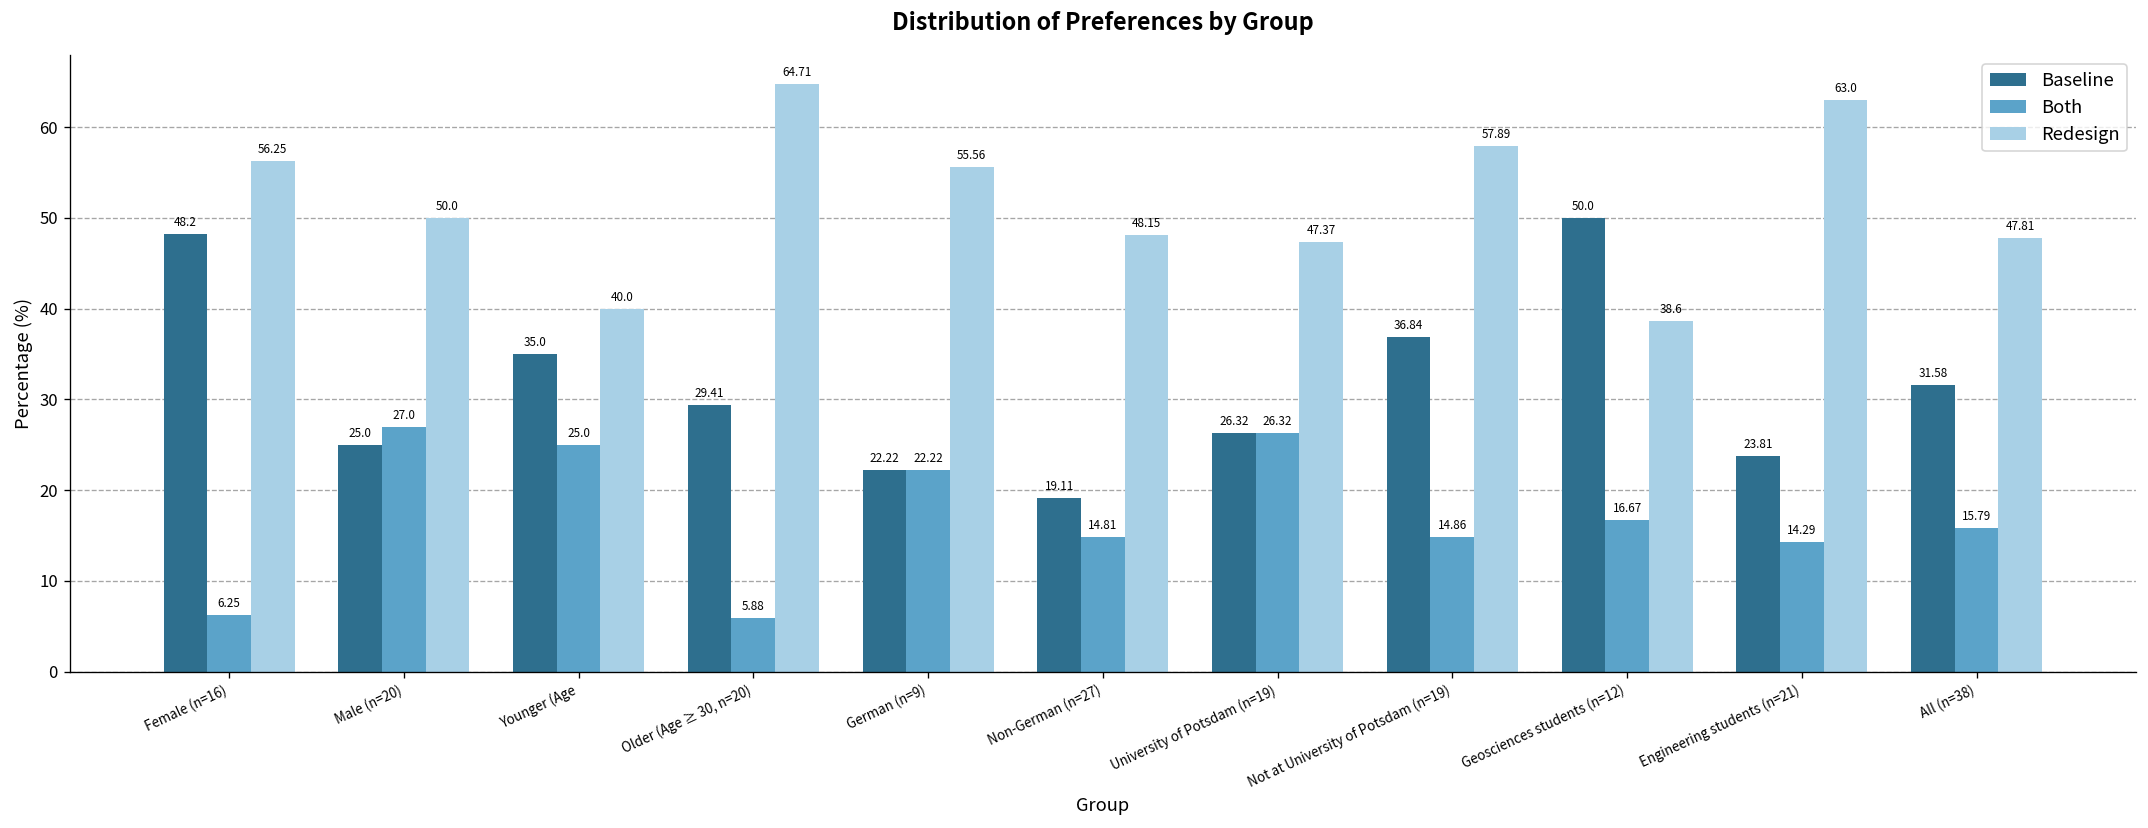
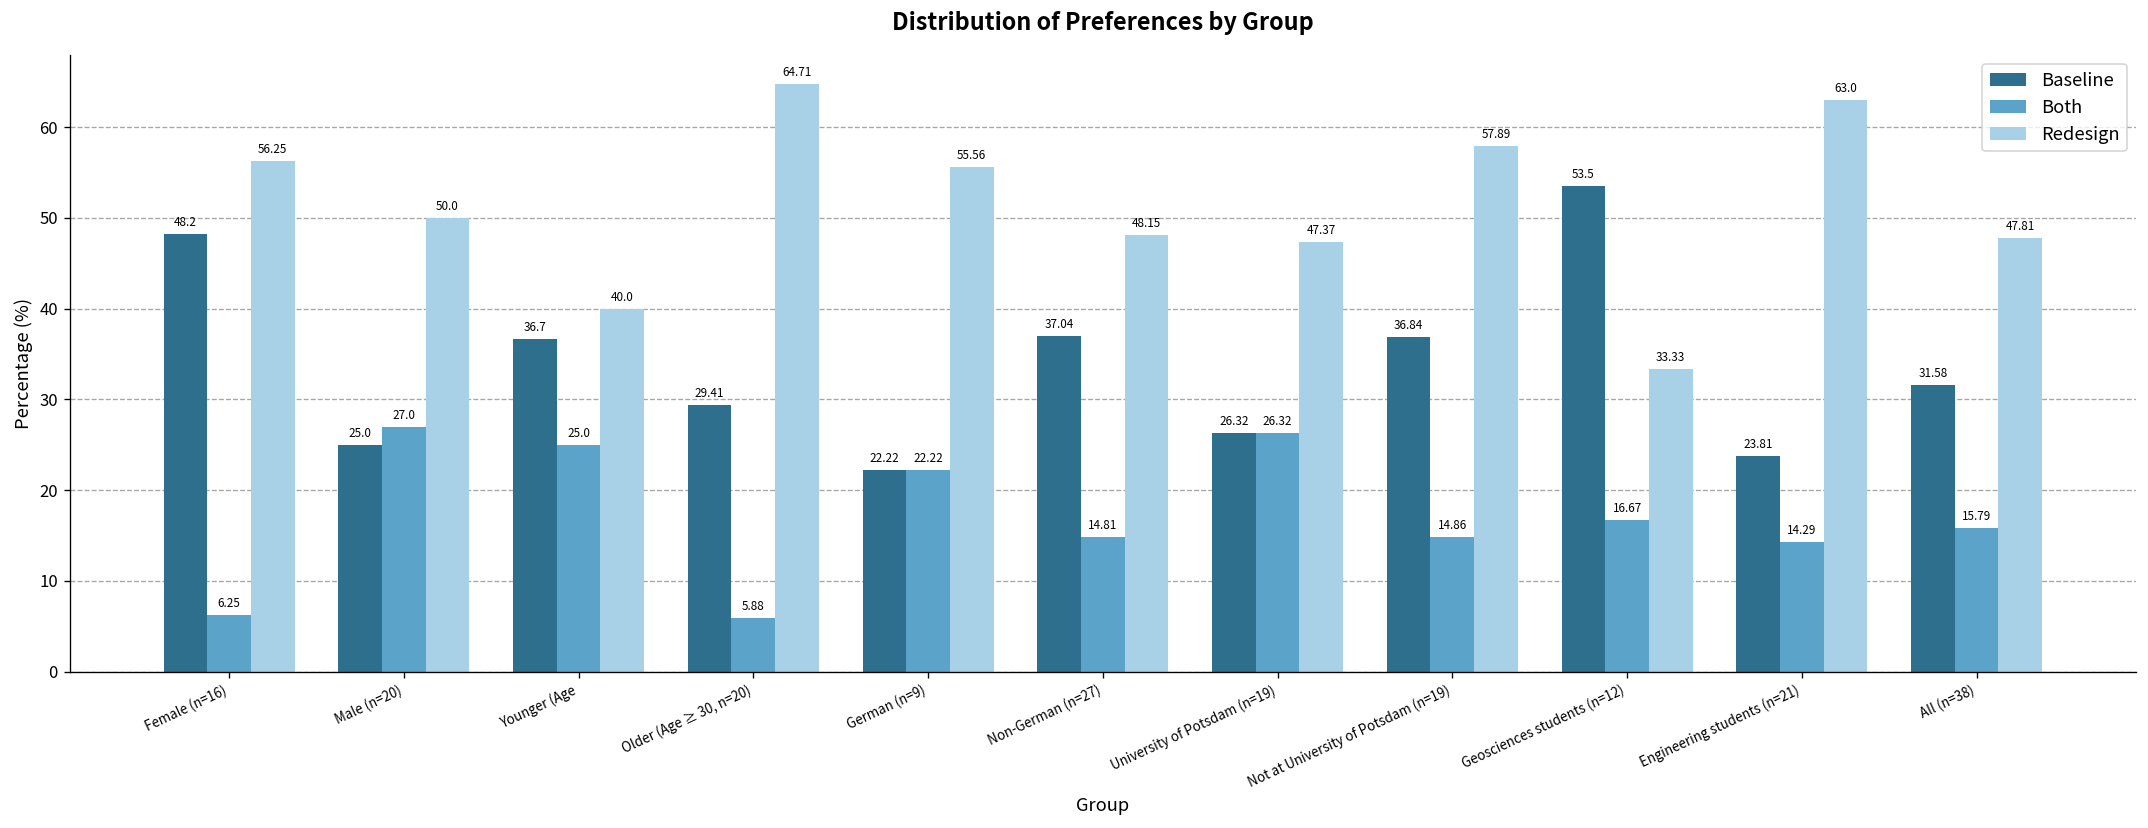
Baseline, Younger (Age: 35.0 -> 36.7
Baseline, Non-German (n=27): 19.11 -> 37.04
Baseline, Geosciences students (n=12): 50.0 -> 53.5
Redesign, Geosciences students (n=12): 38.6 -> 33.33
